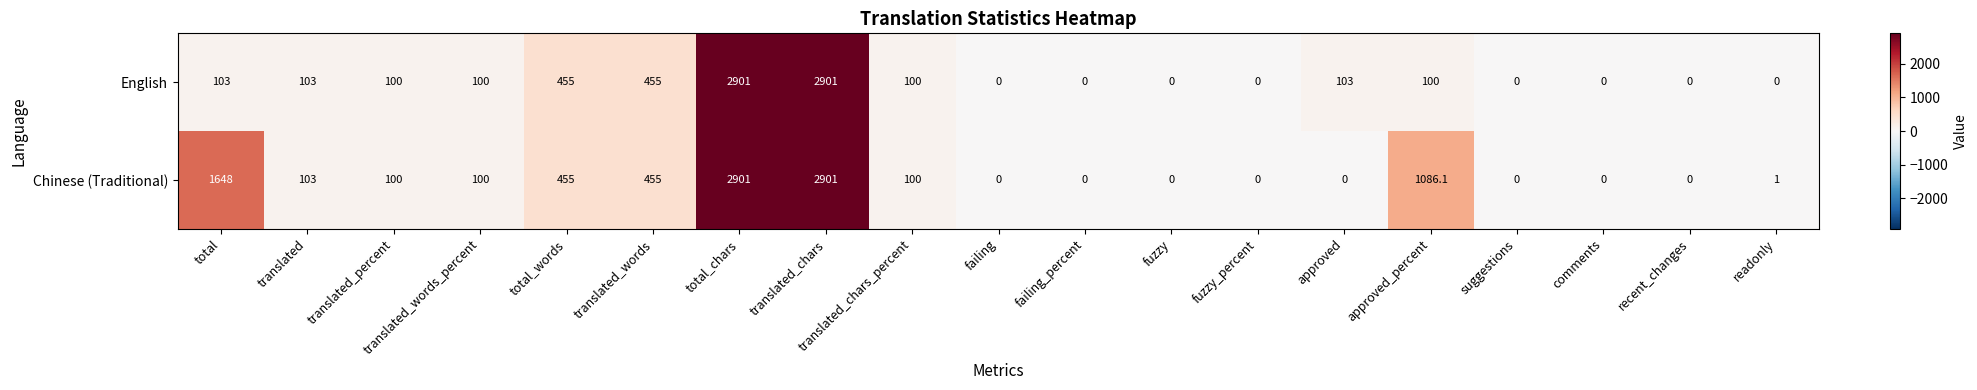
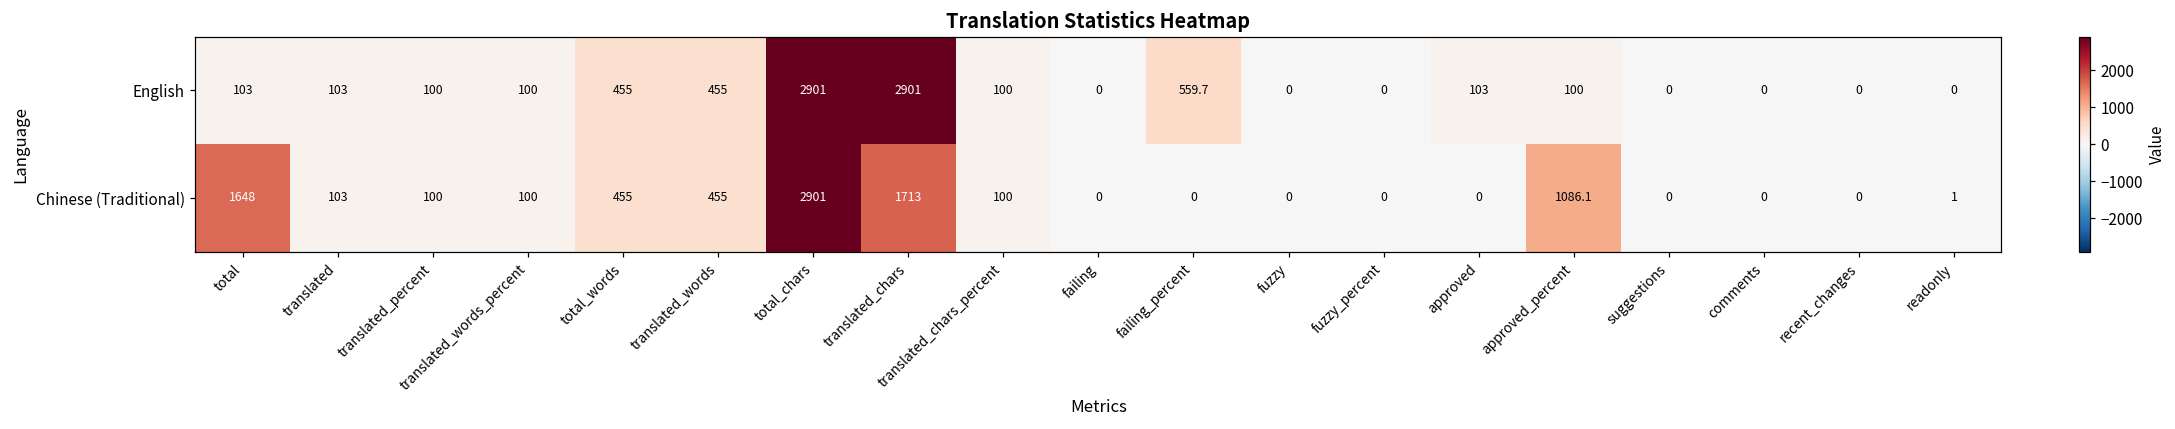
English, failing_percent: 0 -> 559.7
Chinese (Traditional), translated_chars: 2901 -> 1713
